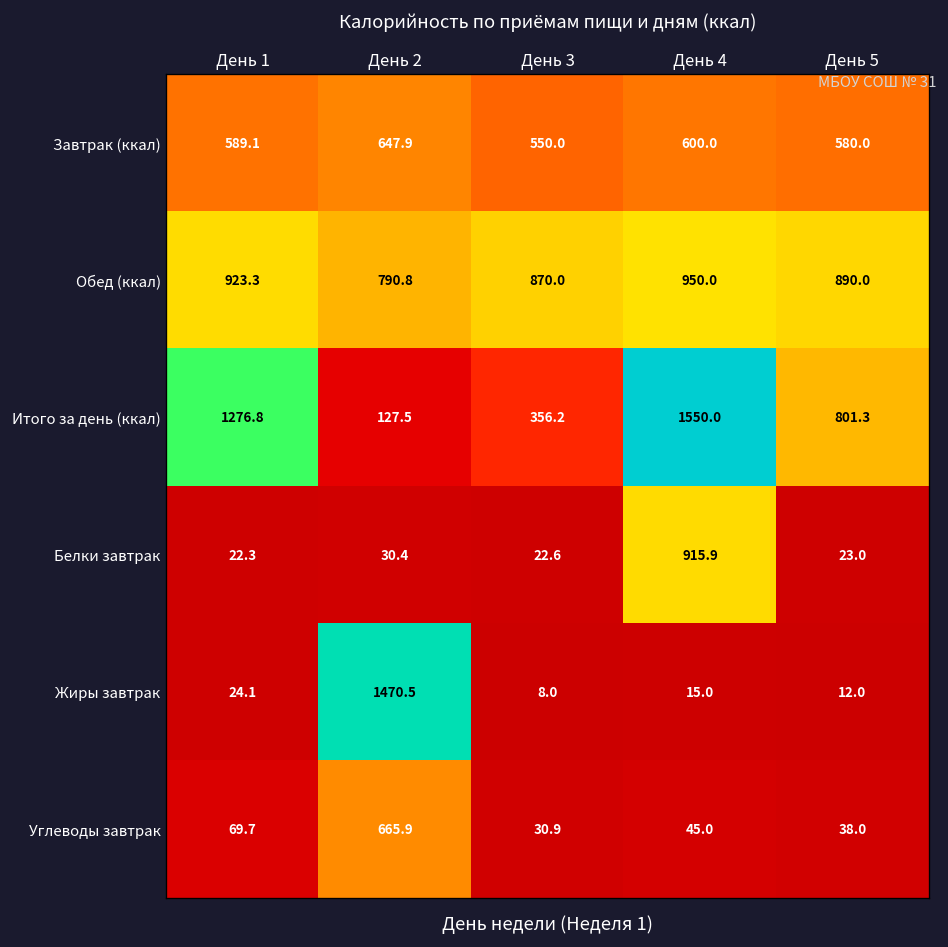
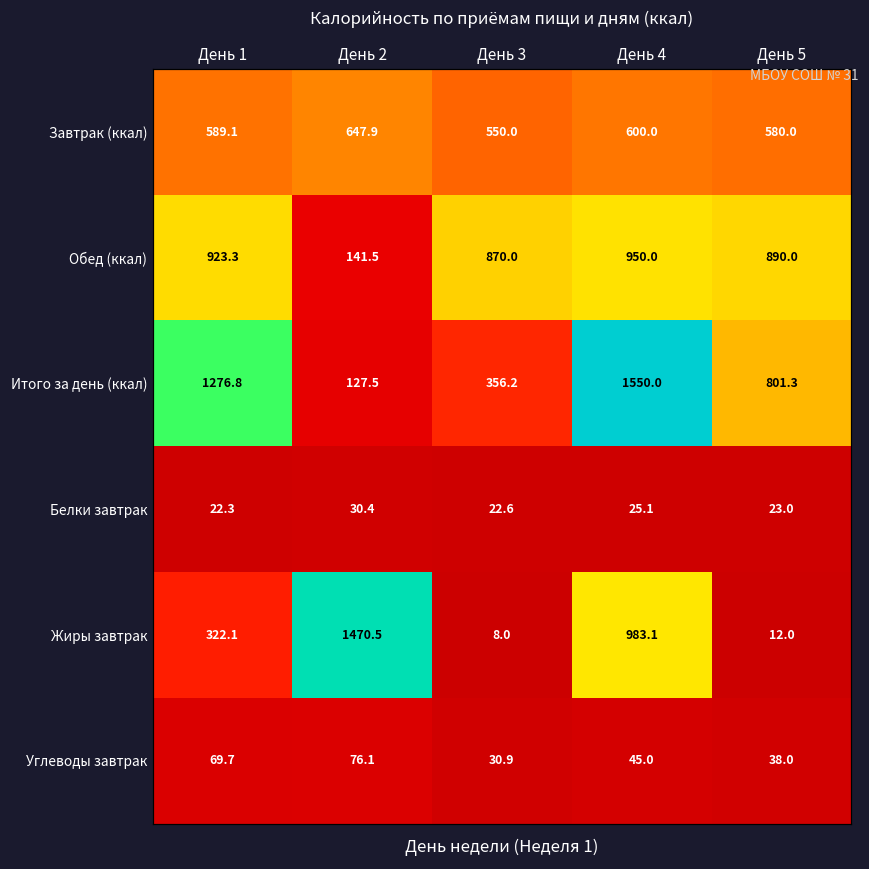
Обед (ккал), День 2: 790.8 -> 141.5
Белки завтрак, День 4: 915.9 -> 25.1
Жиры завтрак, День 1: 24.1 -> 322.1
Жиры завтрак, День 4: 15.0 -> 983.1
Углеводы завтрак, День 2: 665.9 -> 76.1
